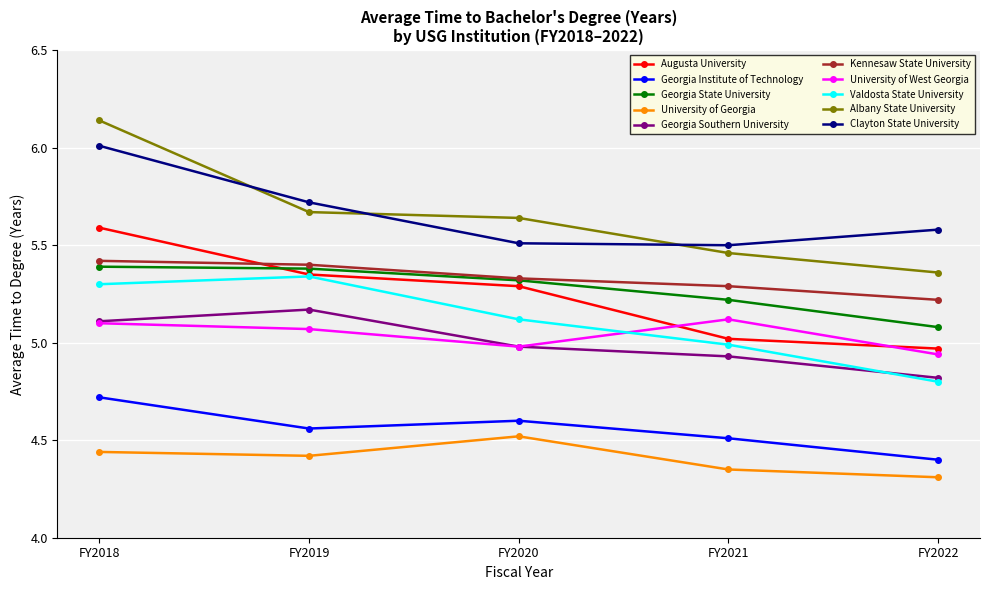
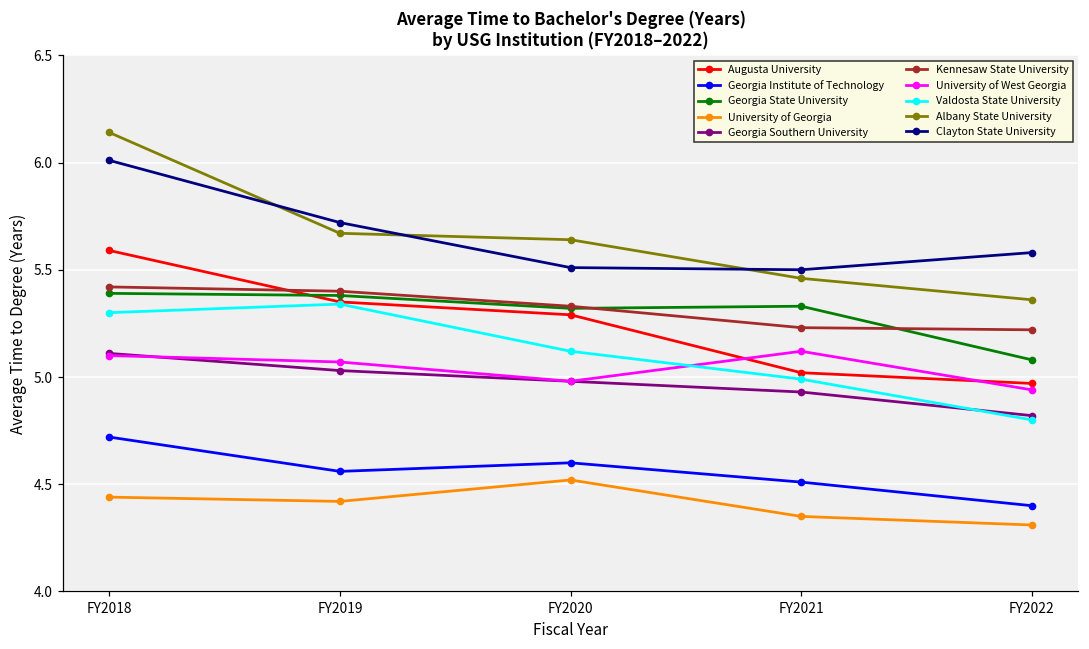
Georgia Southern University, FY2019: 5.17 -> 5.03
Georgia State University, FY2021: 5.22 -> 5.33
Kennesaw State University, FY2021: 5.29 -> 5.23
